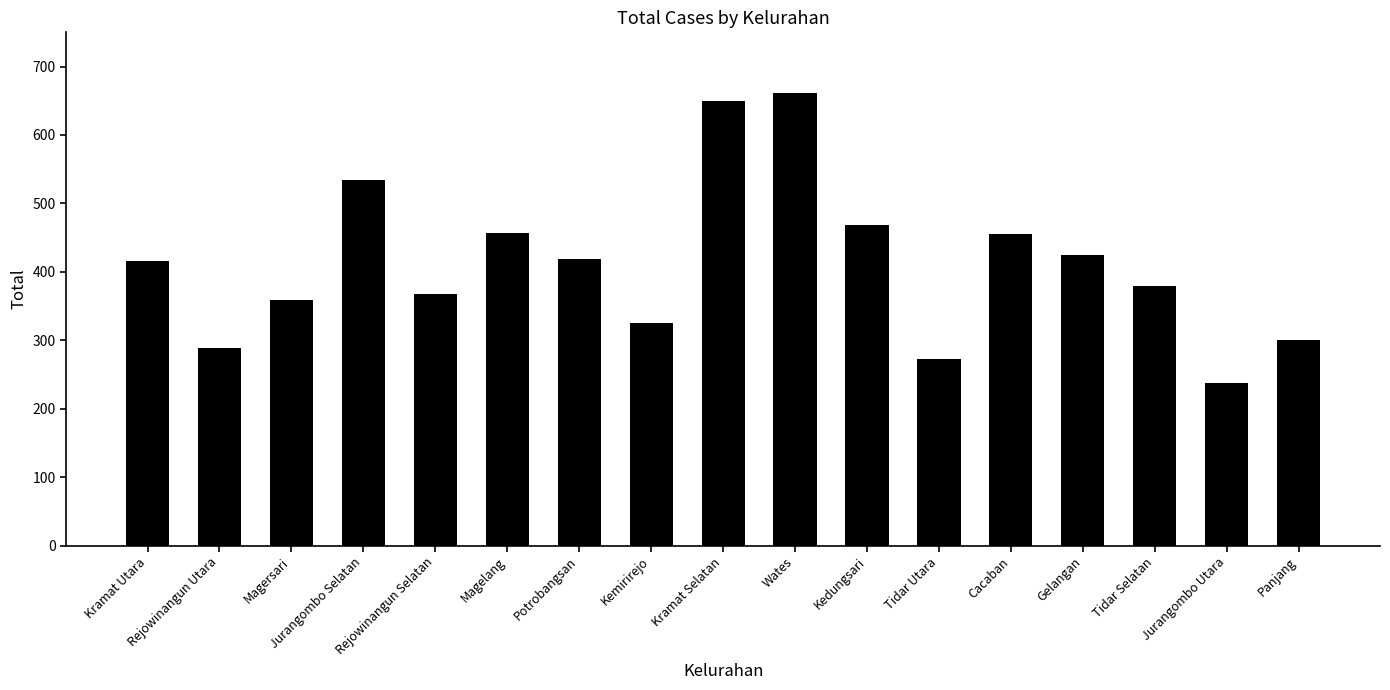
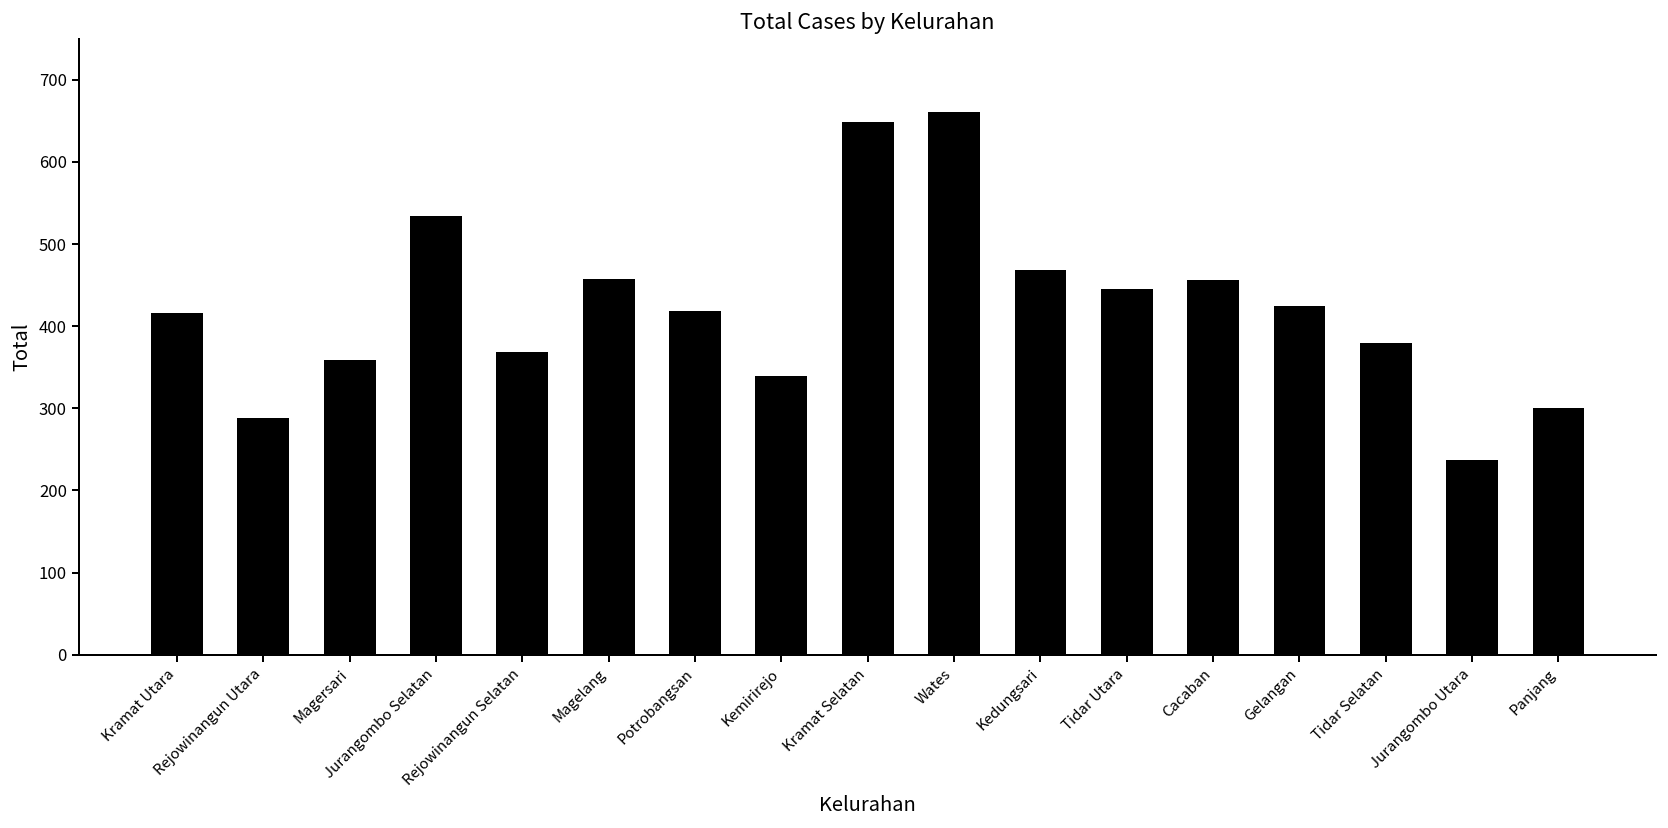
Kemirirejo: 330 -> 340
Tidar Utara: 270 -> 450
